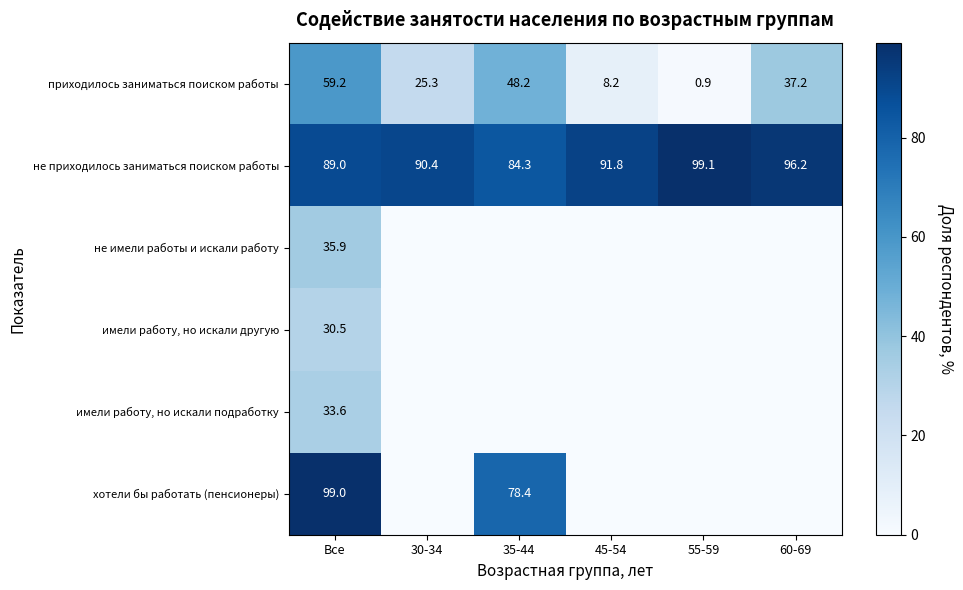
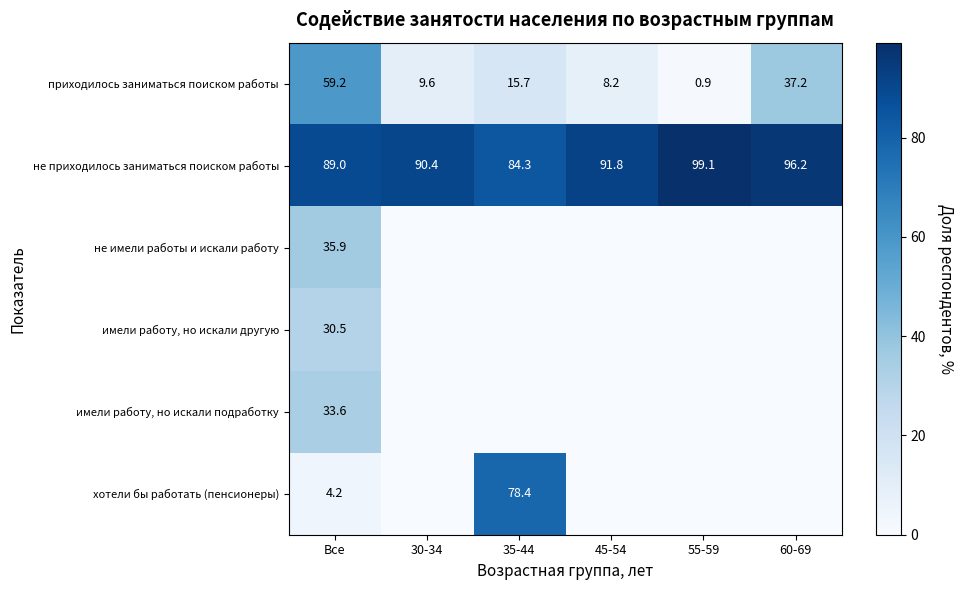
приходилось заниматься поиском работы, 30-34: 25.3 -> 9.6
приходилось заниматься поиском работы, 35-44: 48.2 -> 15.7
хотели бы работать (пенсионеры), Все: 99.0 -> 4.2
